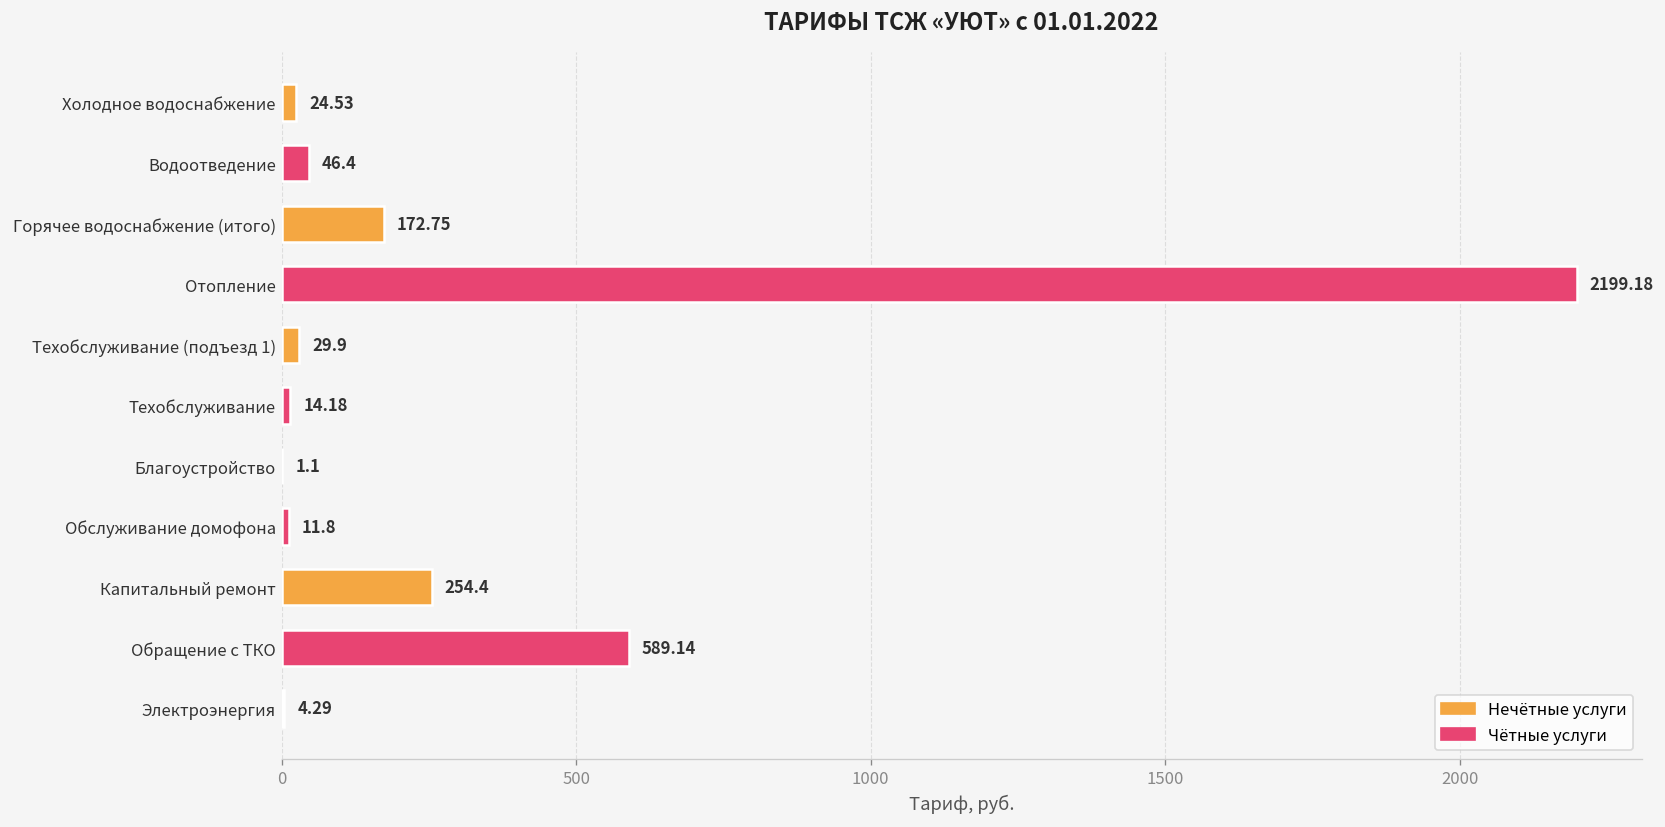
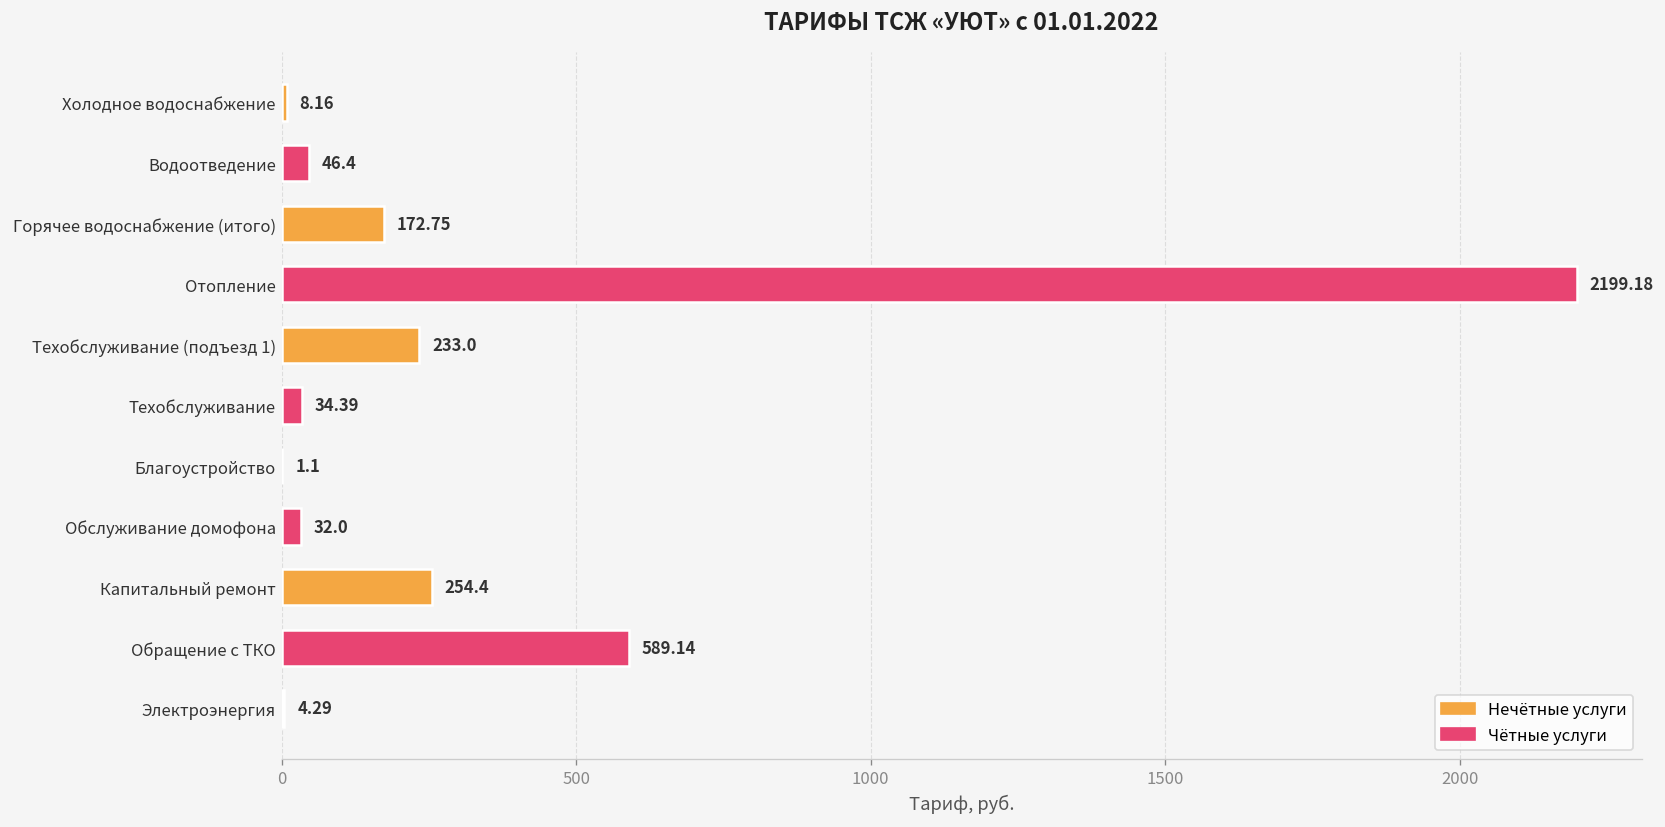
Холодное водоснабжение: 24.53 -> 8.16
Техобслуживание (подъезд 1): 29.9 -> 233.0
Техобслуживание: 14.18 -> 34.39
Обслуживание домофона: 11.8 -> 32.0
